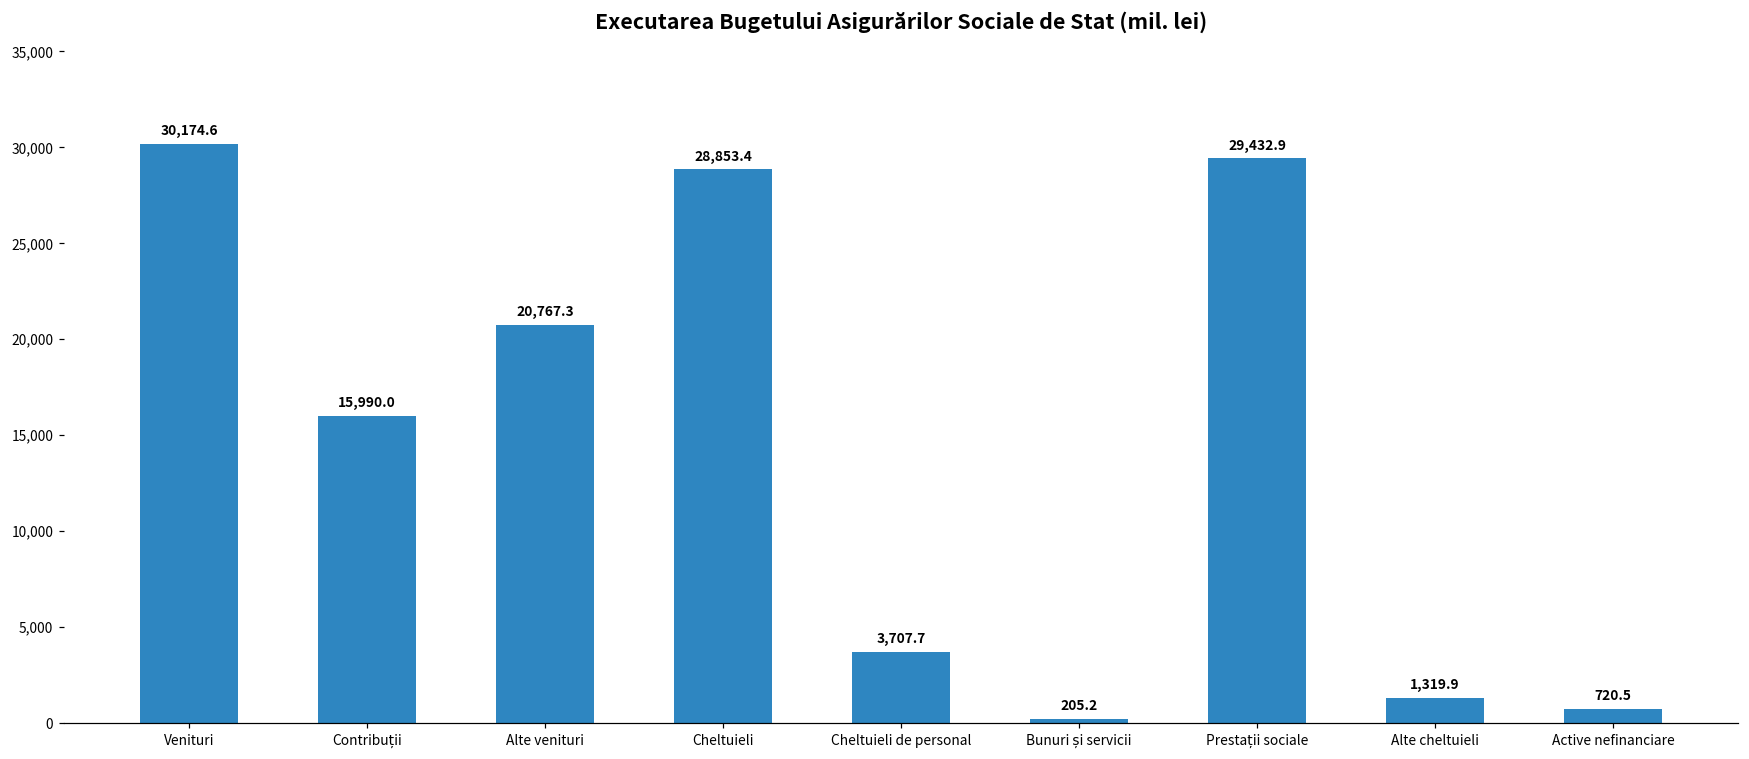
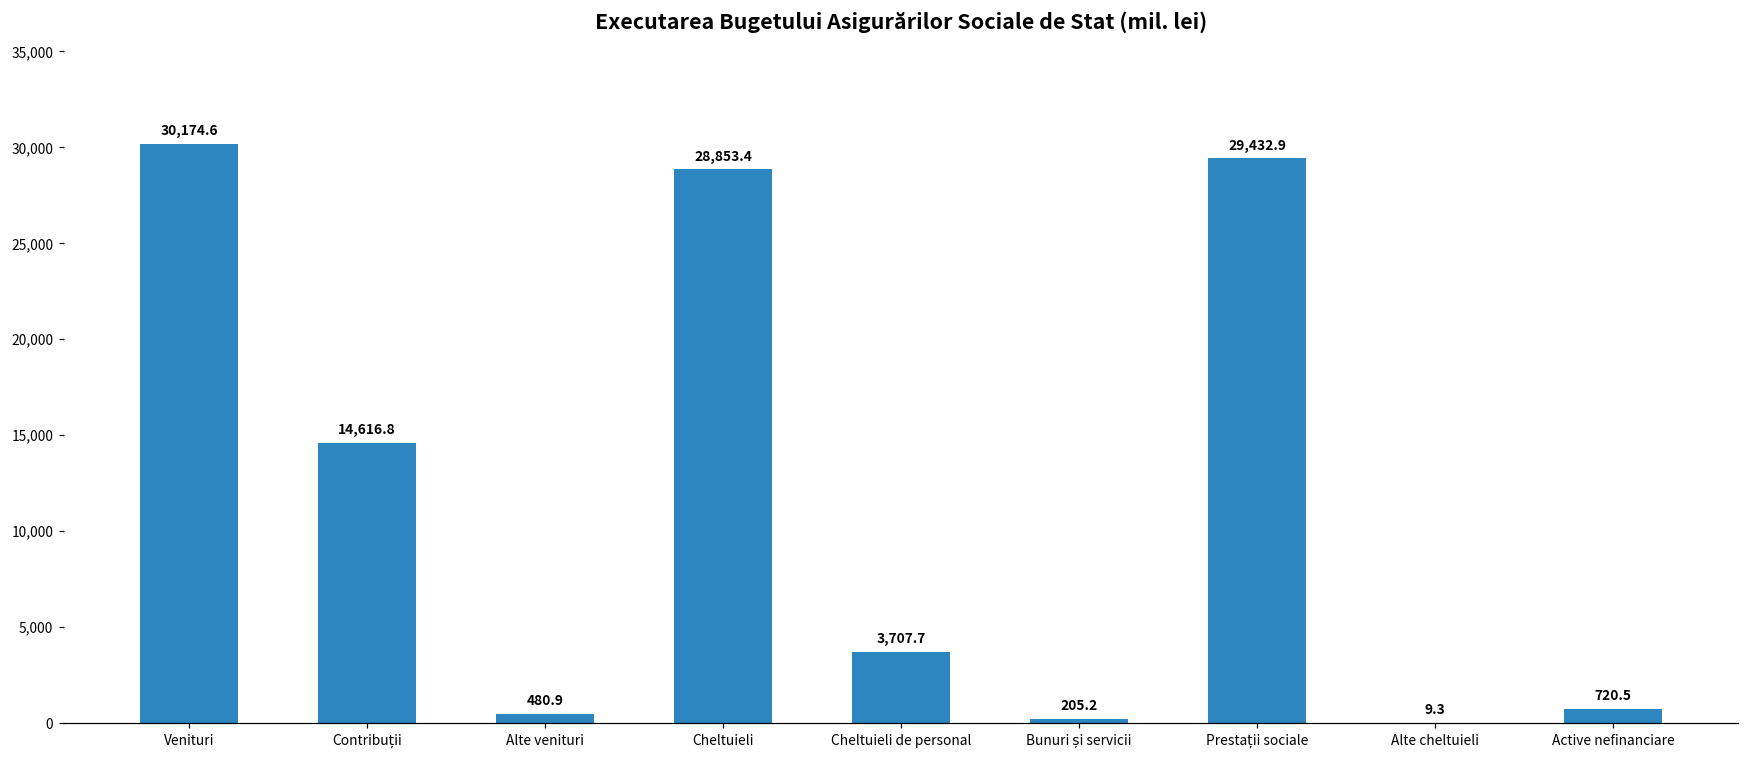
Contribuții: 15,990.0 -> 14,616.8
Alte venituri: 20,767.3 -> 480.9
Alte cheltuieli: 1,319.9 -> 9.3
